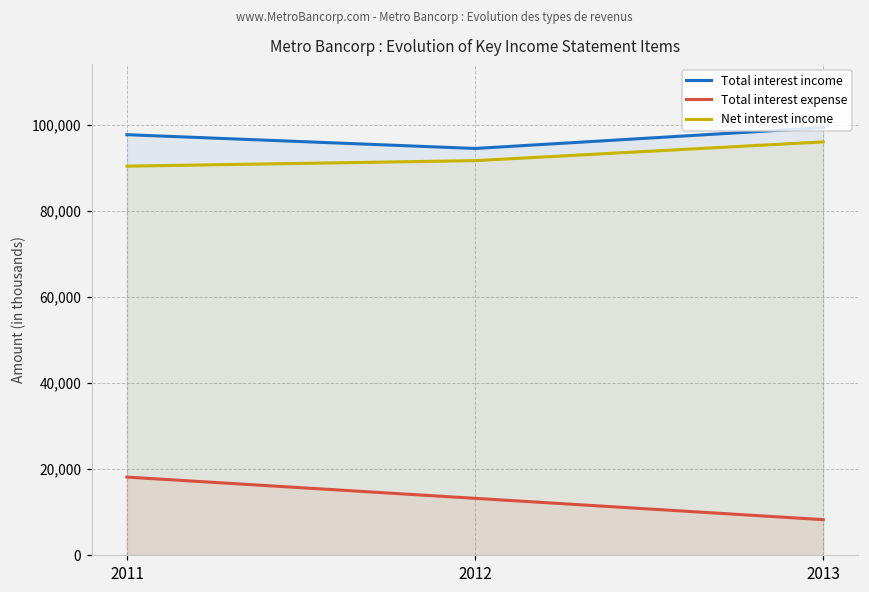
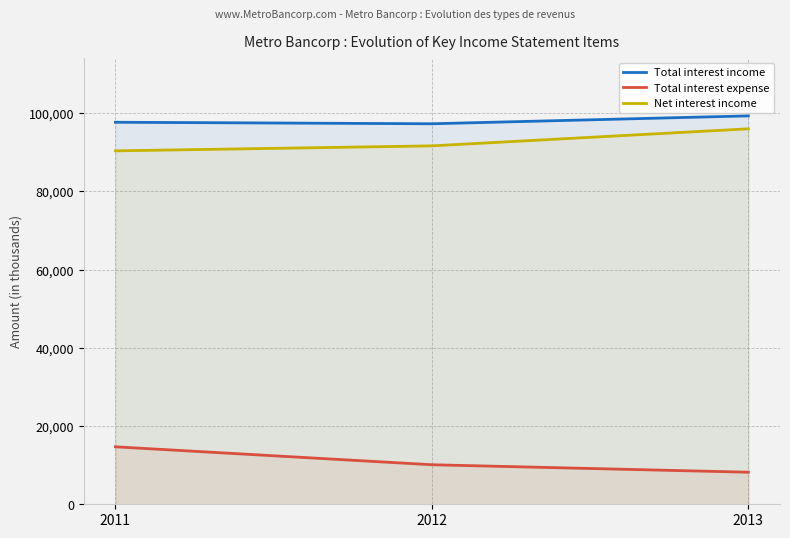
Total interest expense, 2011: 18,000 -> 15,000
Total interest income, 2012: 94,000 -> 97,000
Total interest expense, 2012: 13,000 -> 10,000
